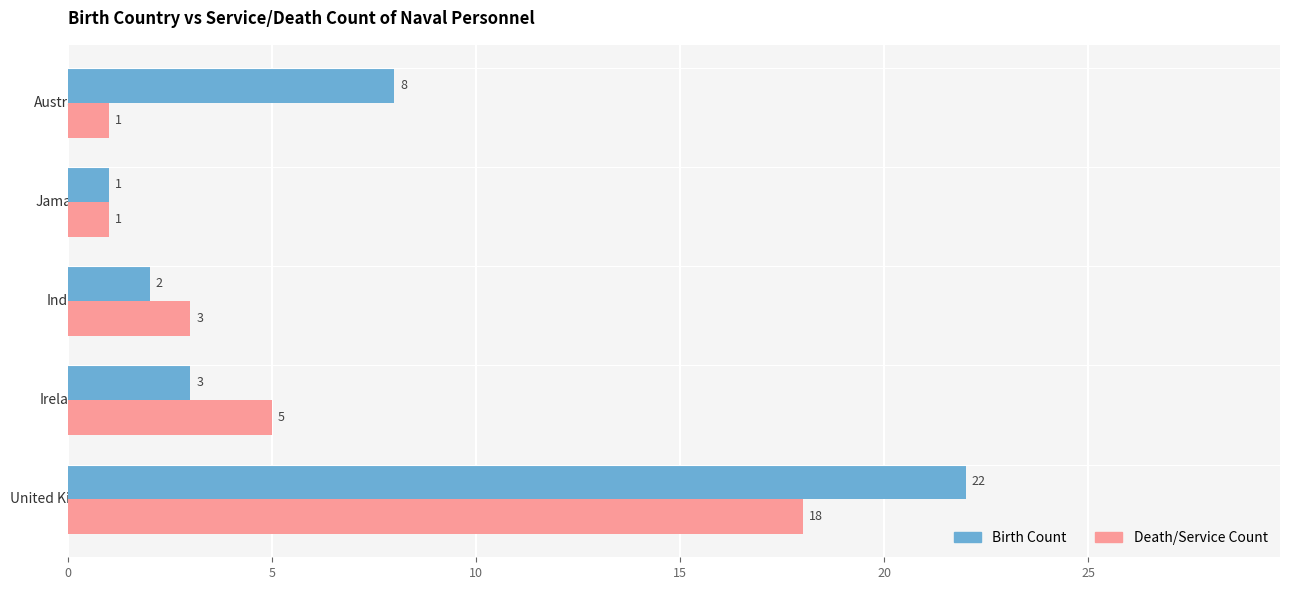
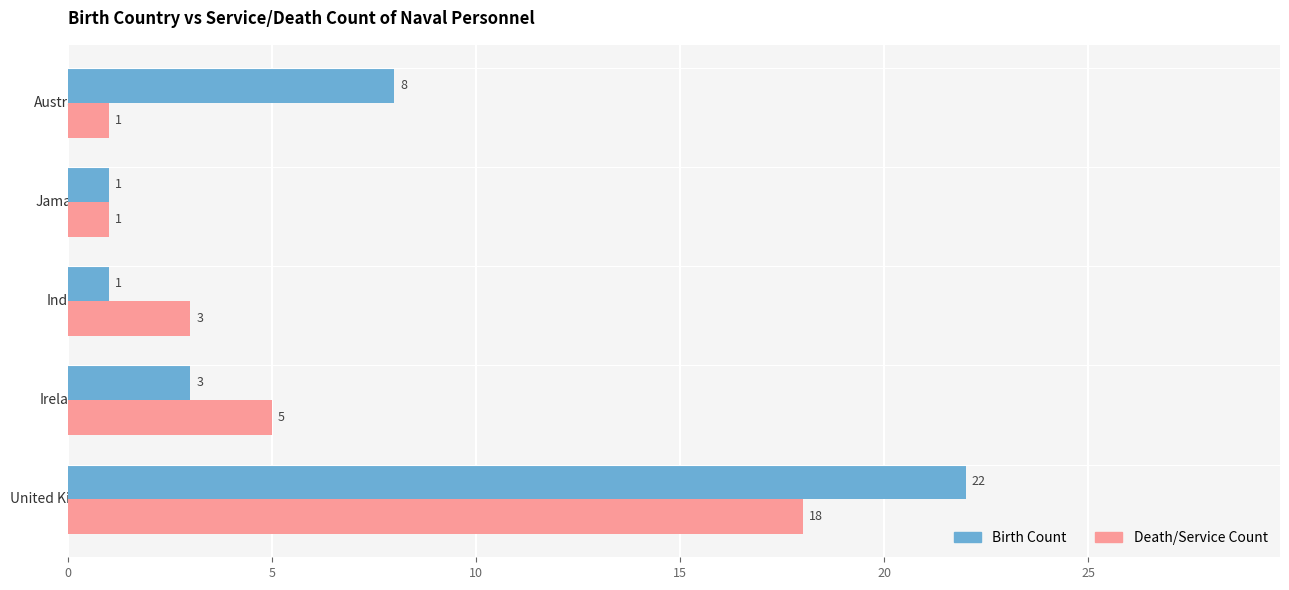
Birth Count, India: 2 -> 1
